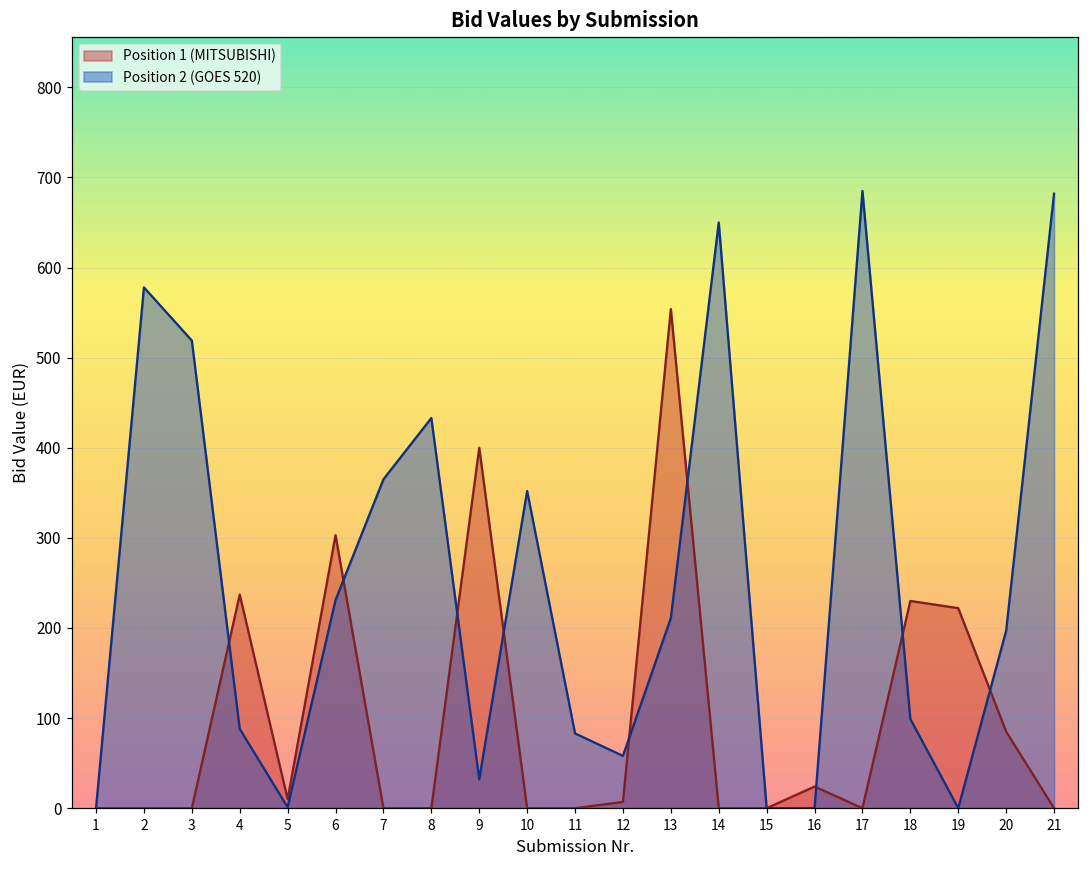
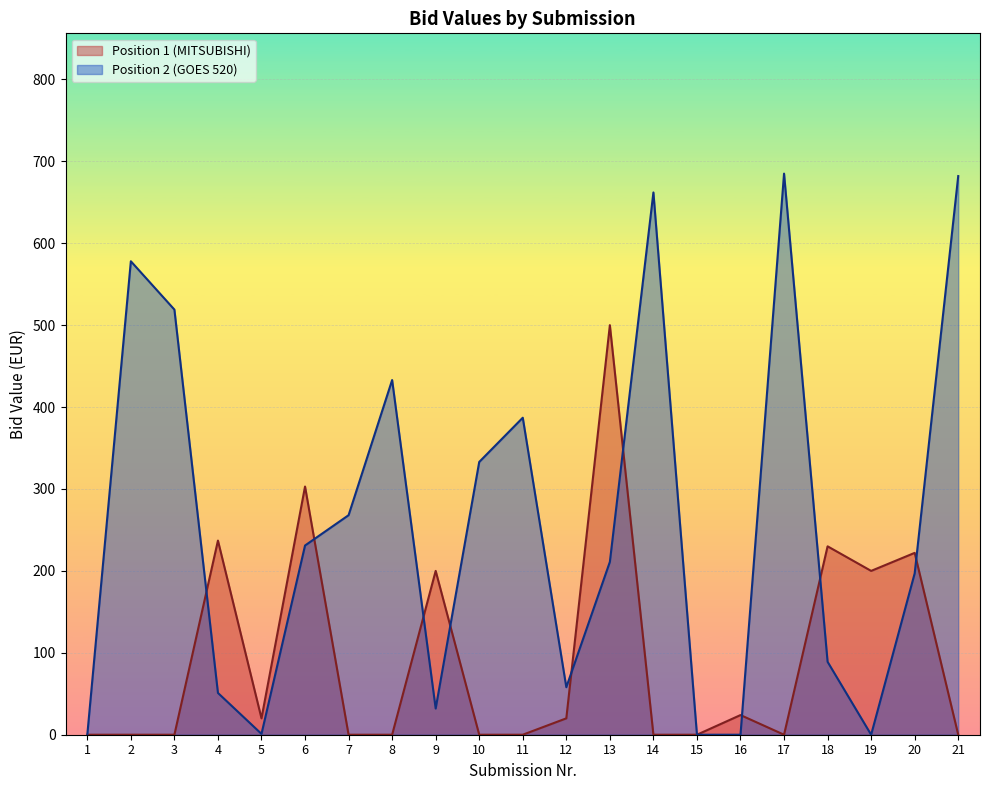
Position 2 (GOES 520), 4: 90 -> 50
Position 1 (MITSUBISHI), 5: 10 -> 20
Position 2 (GOES 520), 7: 370 -> 270
Position 1 (MITSUBISHI), 9: 400 -> 200
Position 2 (GOES 520), 10: 350 -> 330
Position 2 (GOES 520), 11: 80 -> 390
Position 1 (MITSUBISHI), 12: 10 -> 20
Position 1 (MITSUBISHI), 13: 550 -> 500
Position 2 (GOES 520), 14: 650 -> 660
Position 2 (GOES 520), 18: 100 -> 90
Position 1 (MITSUBISHI), 19: 220 -> 200
Position 1 (MITSUBISHI), 20: 90 -> 220
